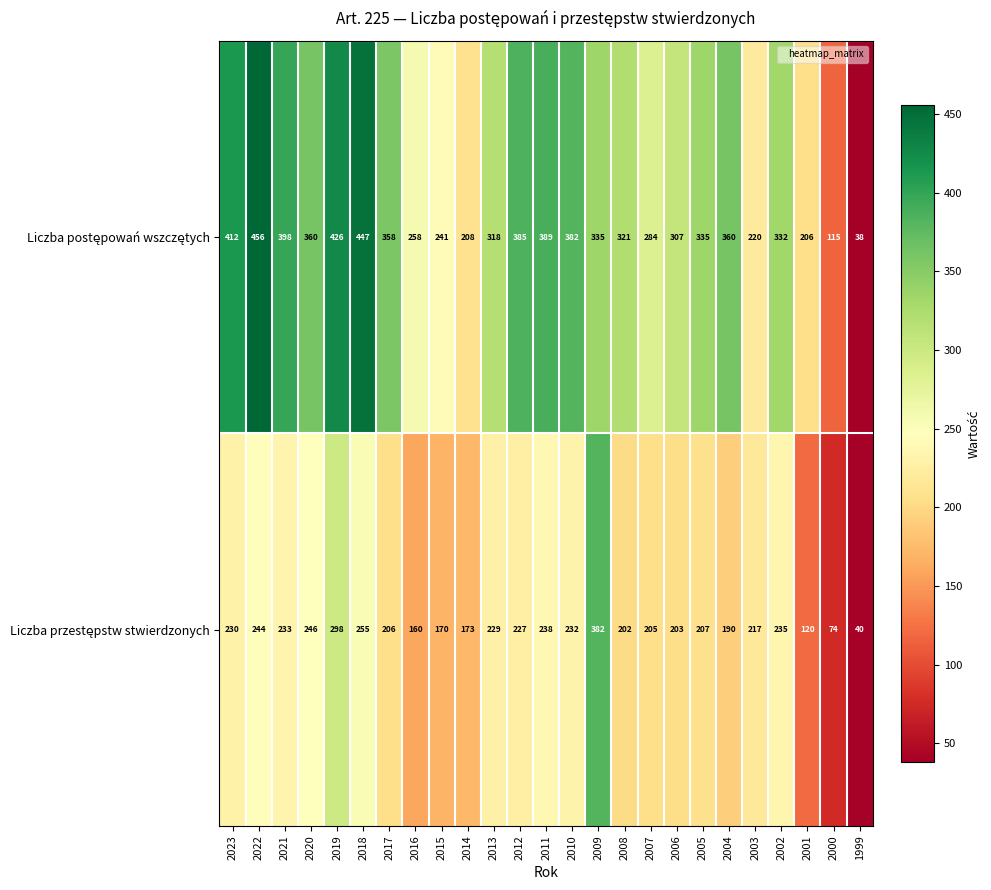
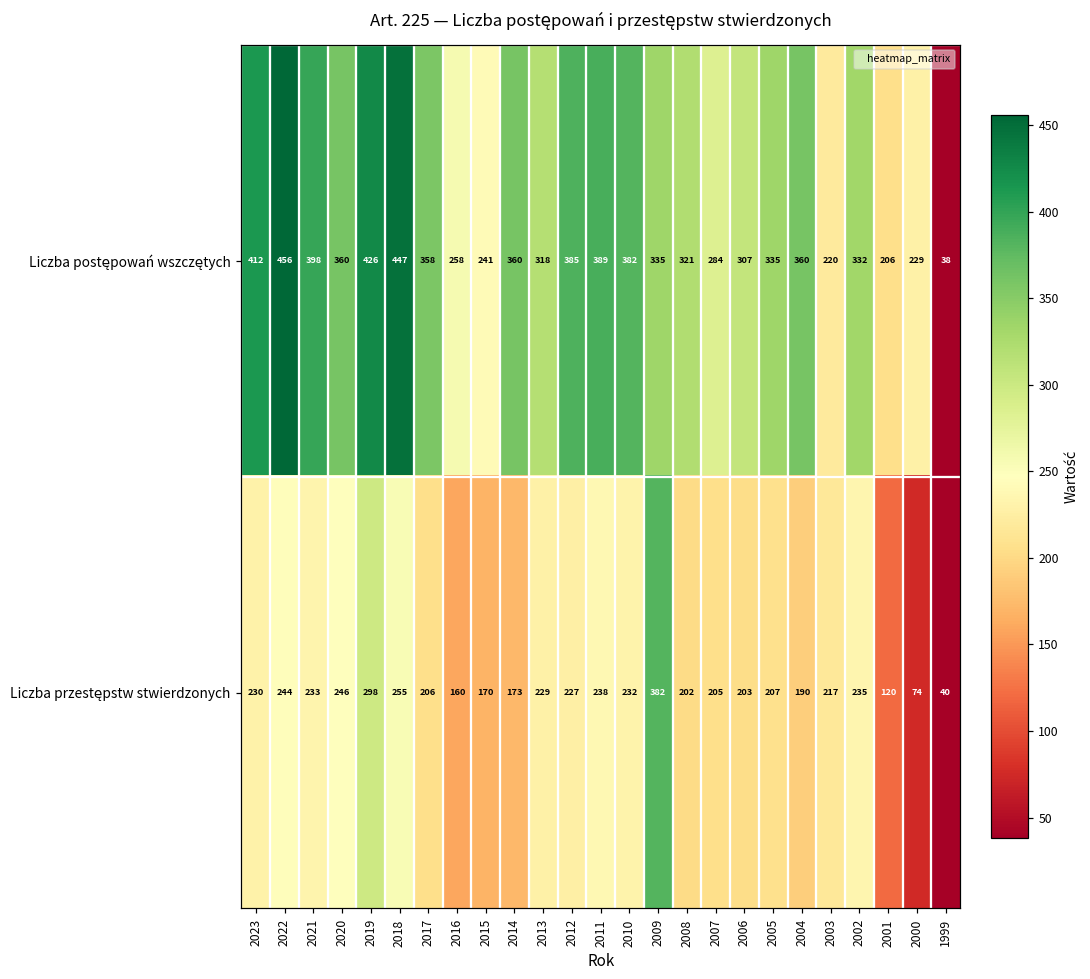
Liczba postępowań wszczętych, 2014: 208 -> 360
Liczba postępowań wszczętych, 2000: 115 -> 229
